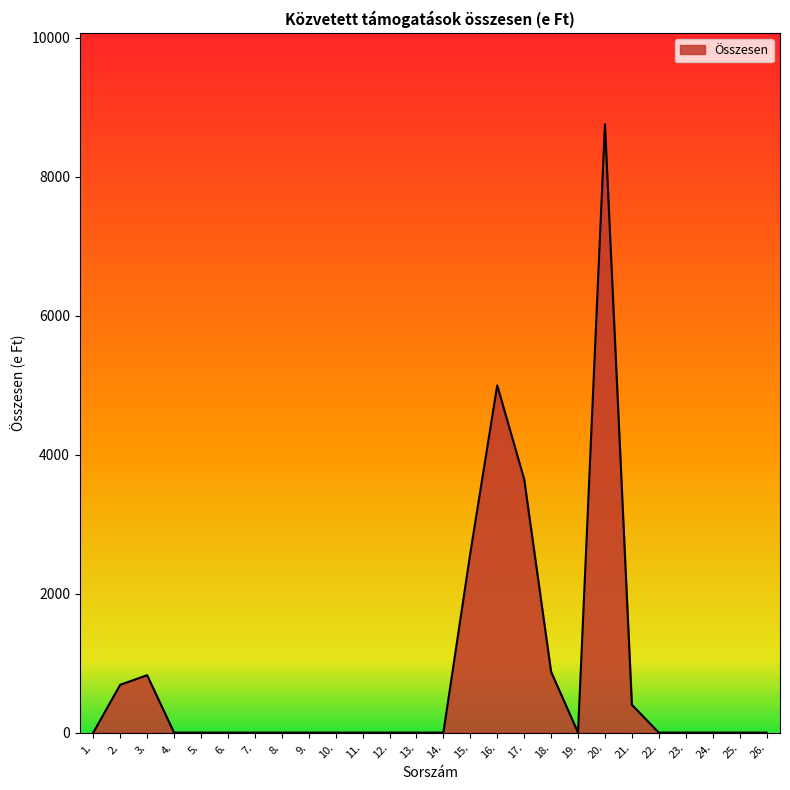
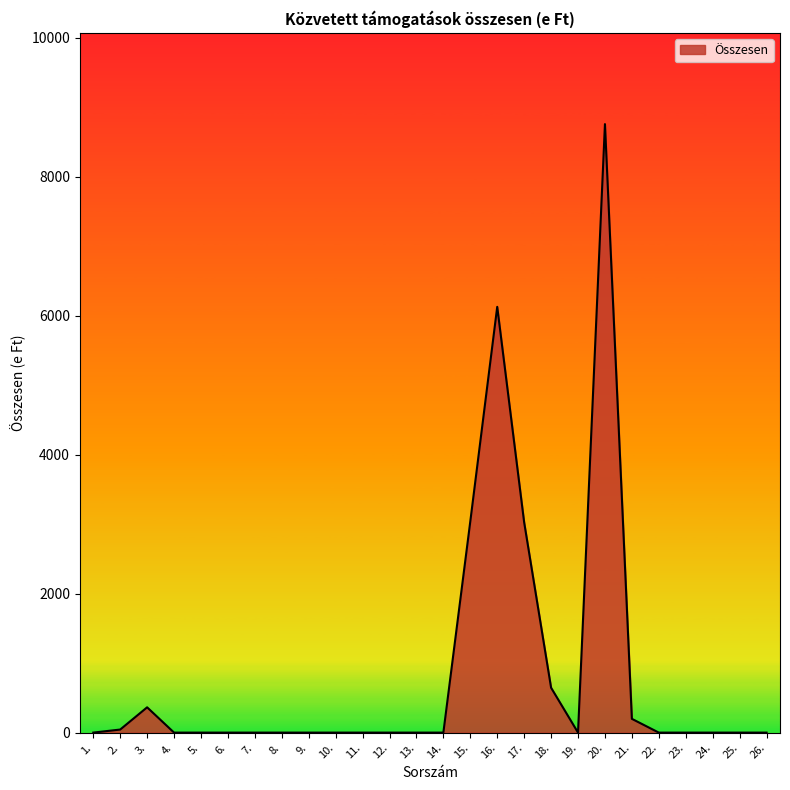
2.: 700 -> 0
3.: 800 -> 400
15.: 2600 -> 3000
16.: 5000 -> 6100
17.: 3600 -> 3000
18.: 900 -> 600
21.: 400 -> 200
